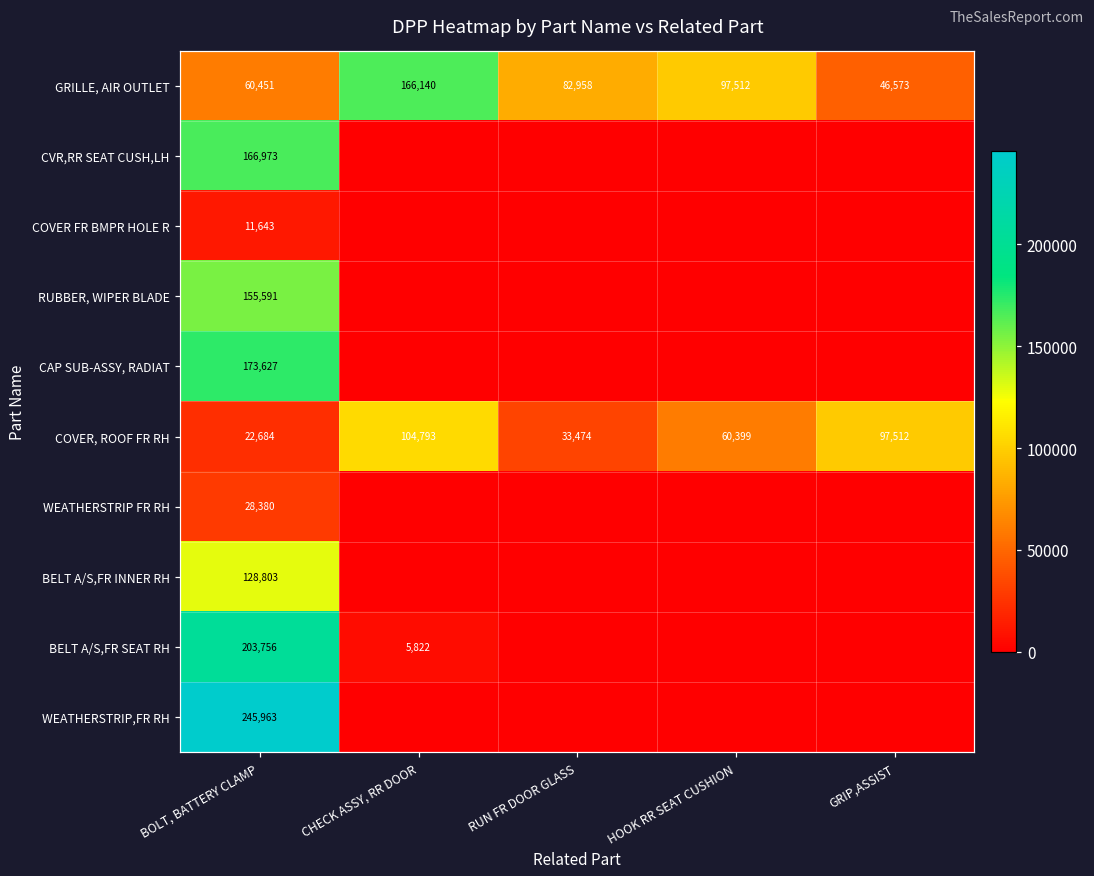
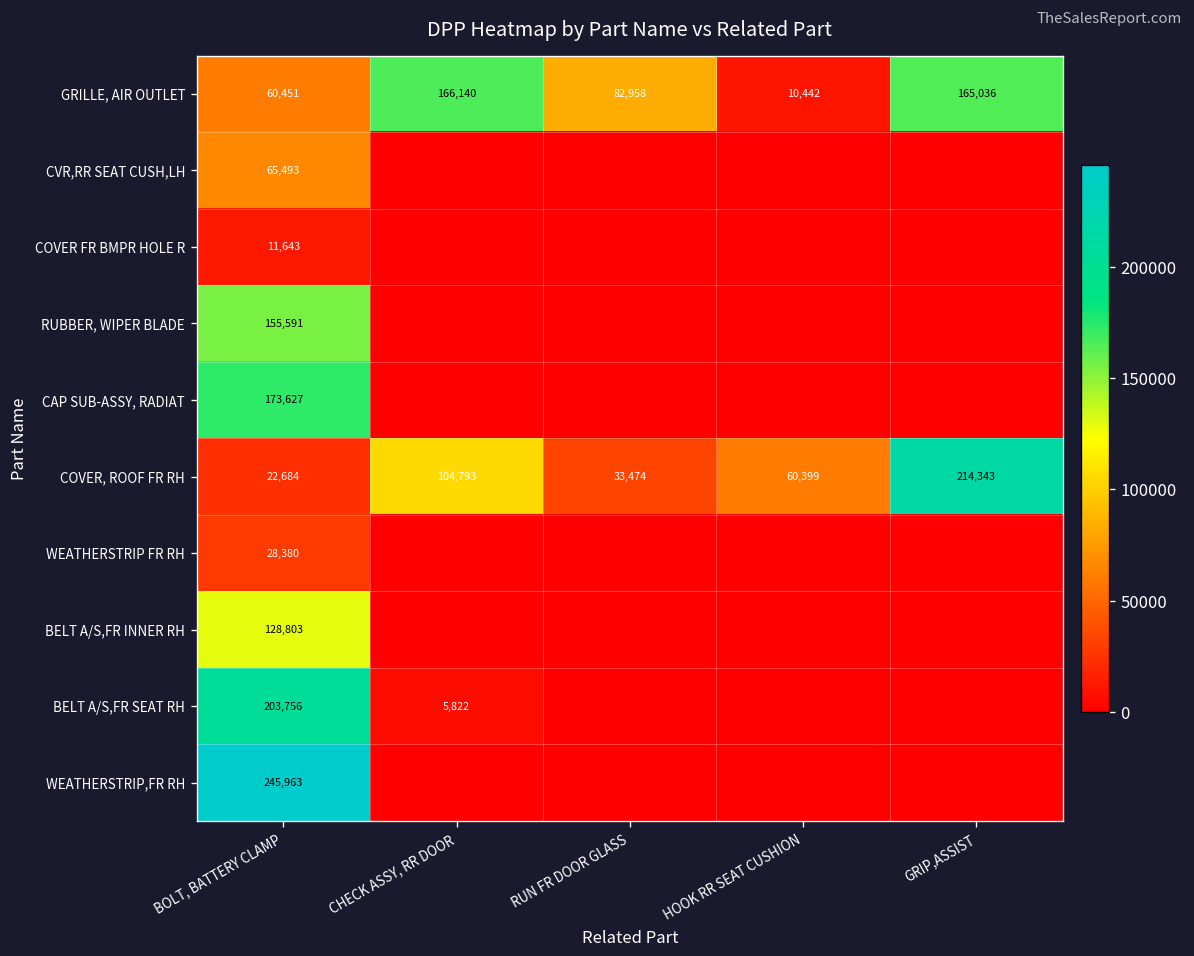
GRILLE, AIR OUTLET, HOOK RR SEAT CUSHION: 97,512 -> 10,442
GRILLE, AIR OUTLET, GRIP,ASSIST: 46,573 -> 165,036
CVR,RR SEAT CUSH,LH, BOLT, BATTERY CLAMP: 166,973 -> 65,493
COVER, ROOF FR RH, GRIP,ASSIST: 97,512 -> 214,343
